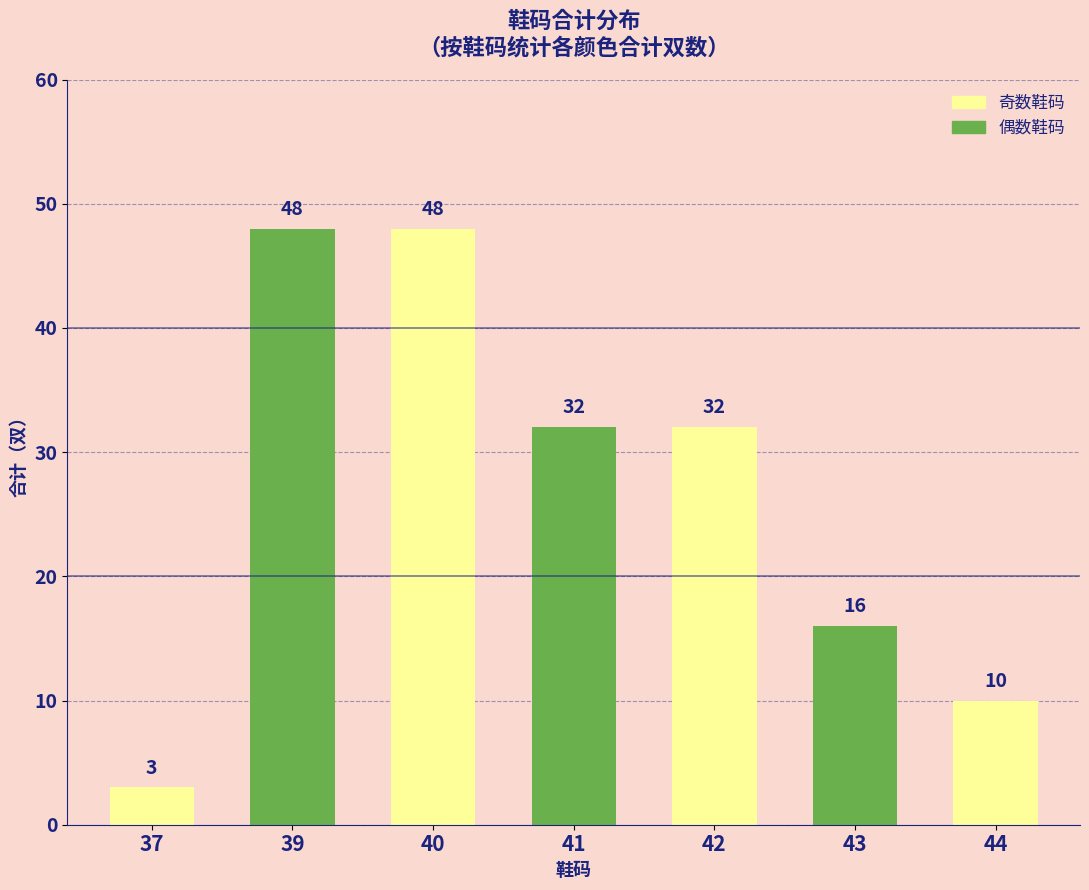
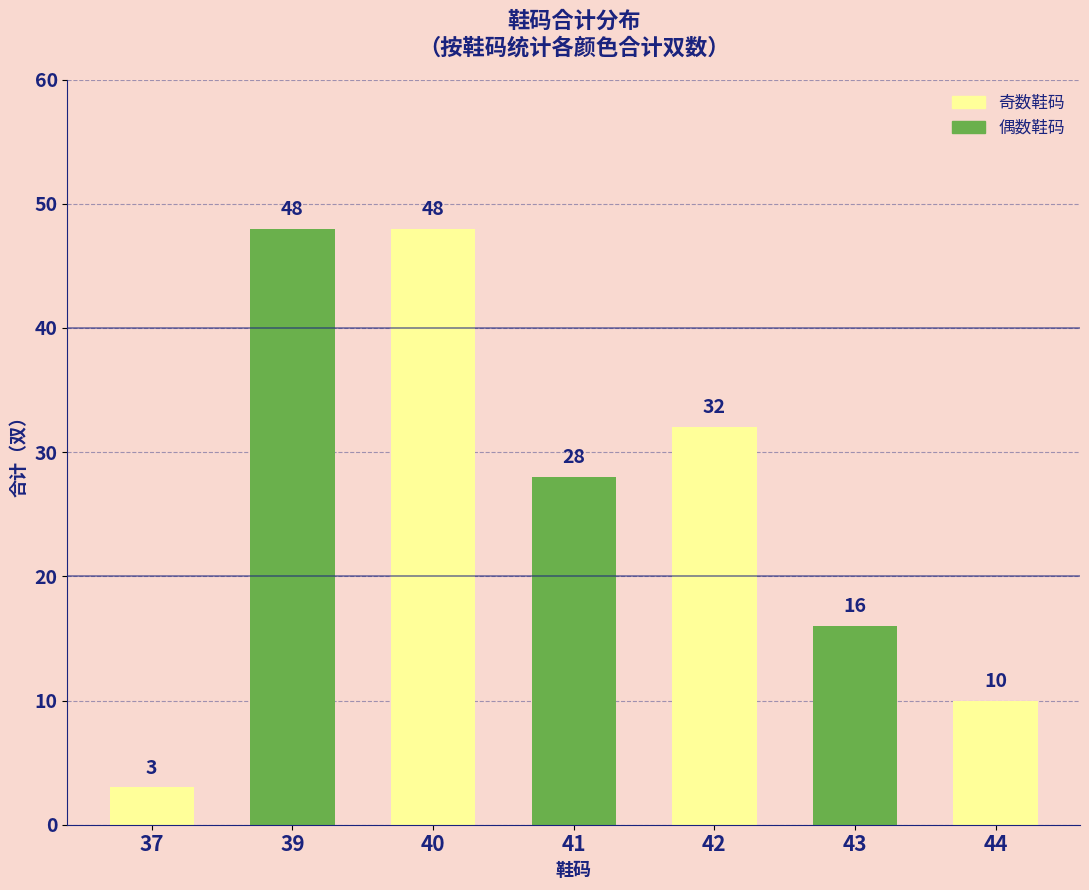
41: 32 -> 28
